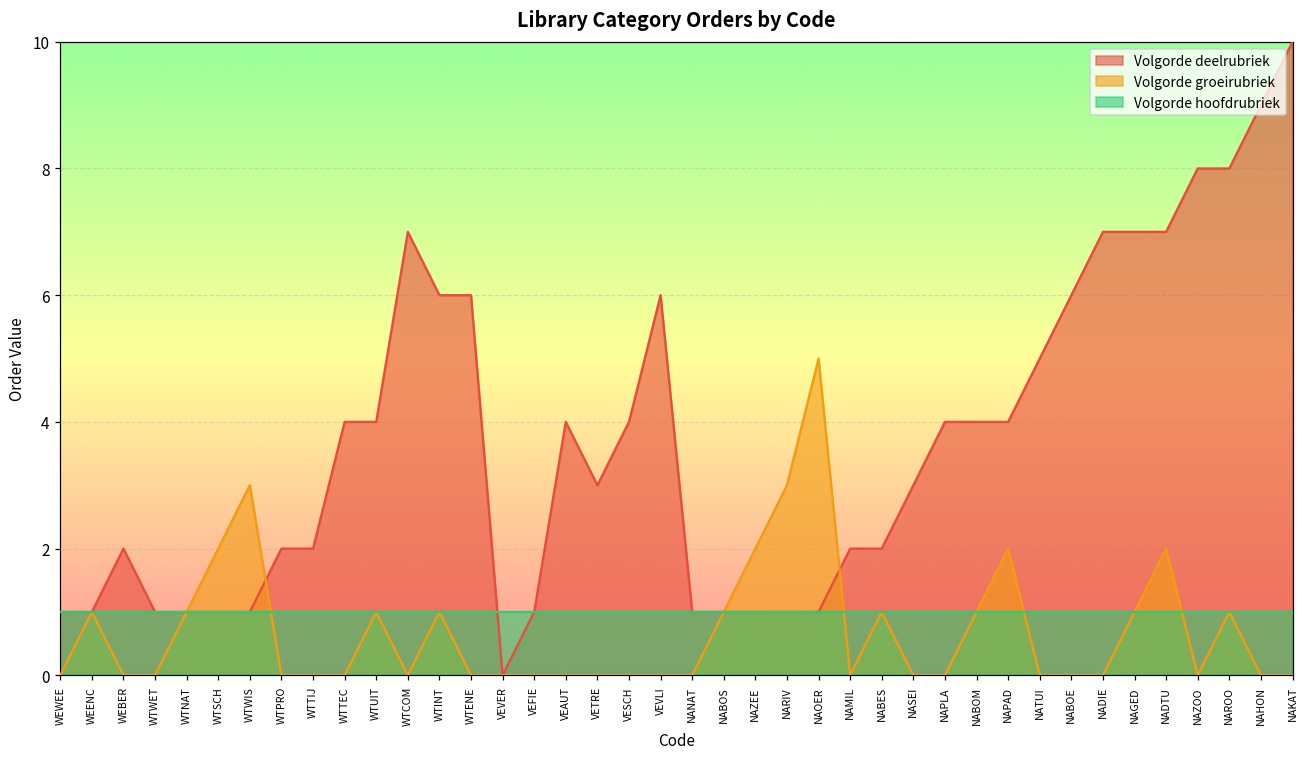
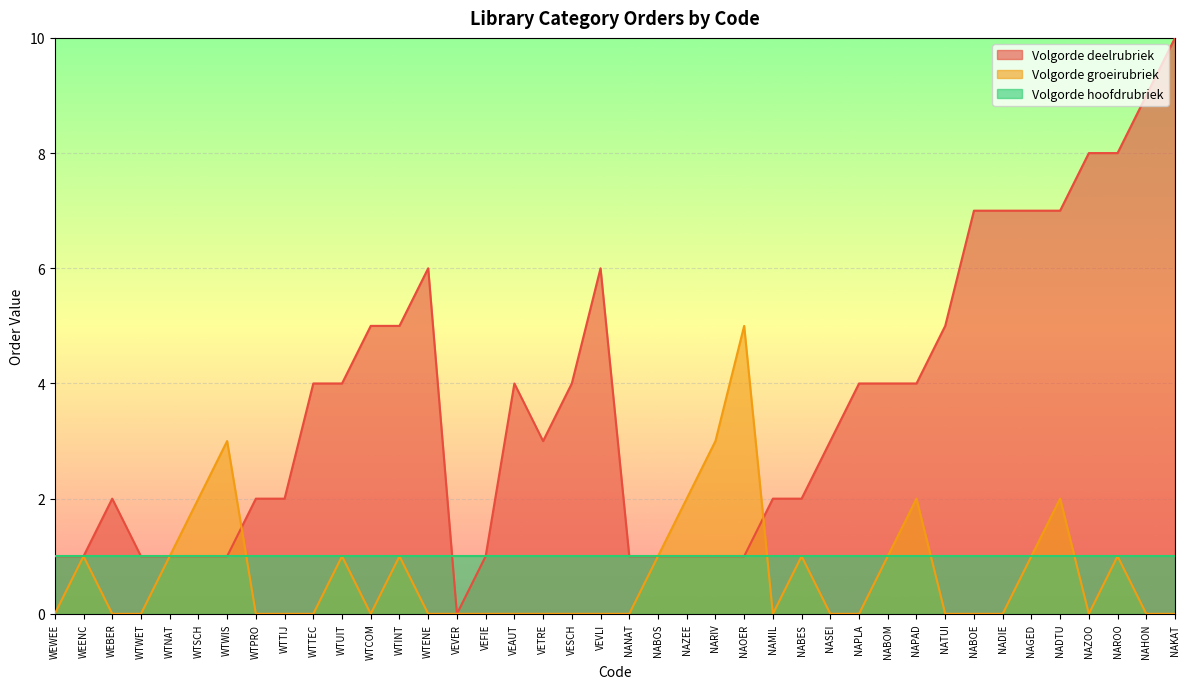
Volgorde deelrubriek, WTCOM: 7 -> 5
Volgorde deelrubriek, WTINT: 6 -> 5
Volgorde deelrubriek, NABOE: 6 -> 7
